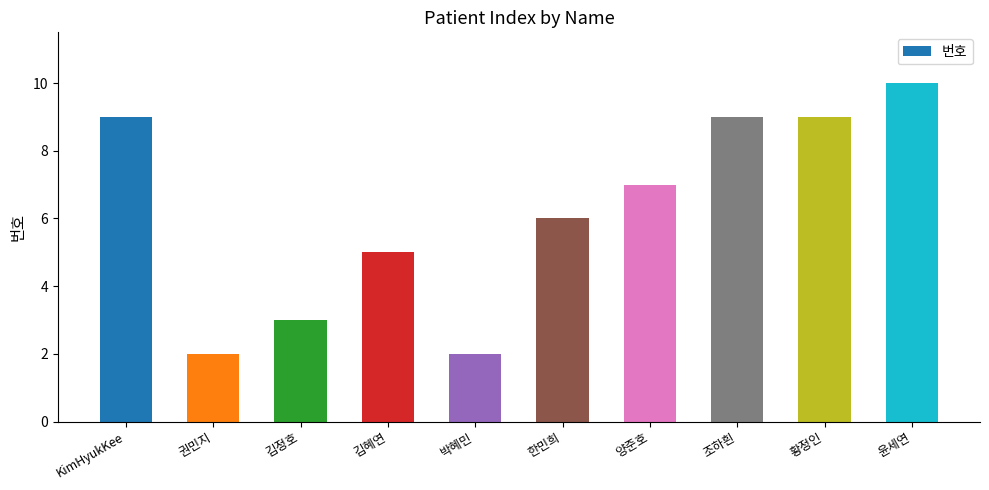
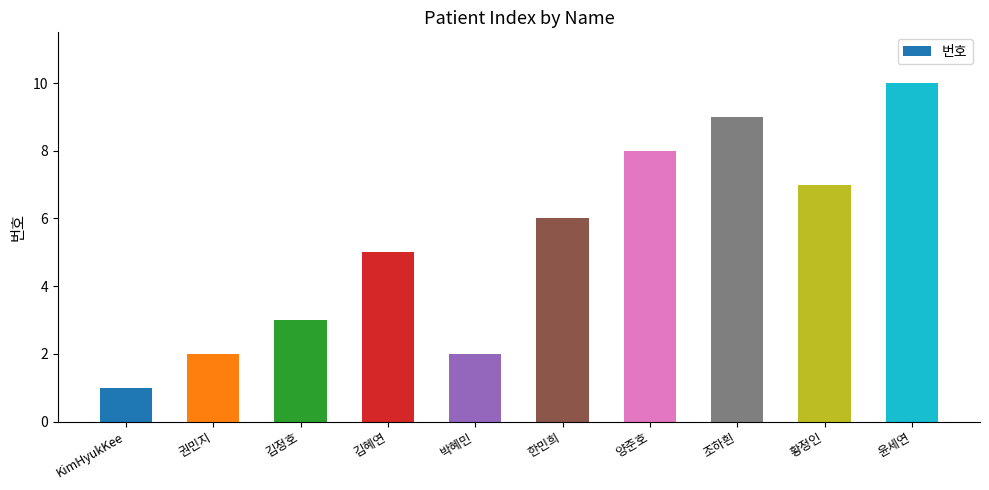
KimHyukKee: 9 -> 1
양준호: 7 -> 8
황정인: 9 -> 7
